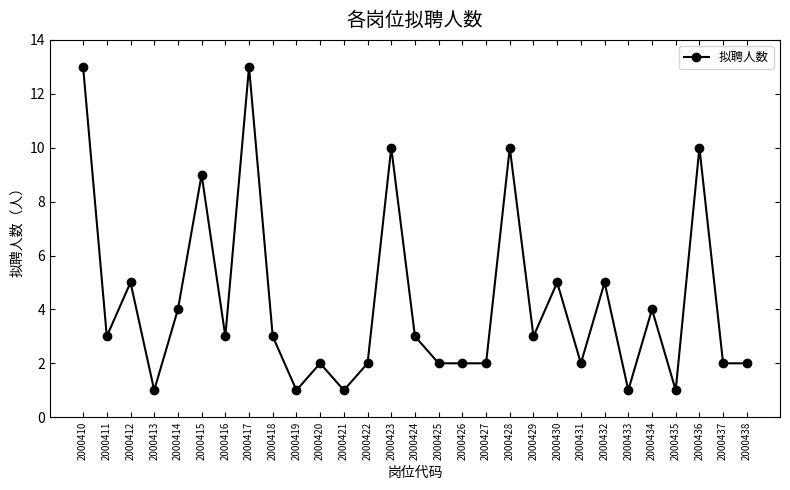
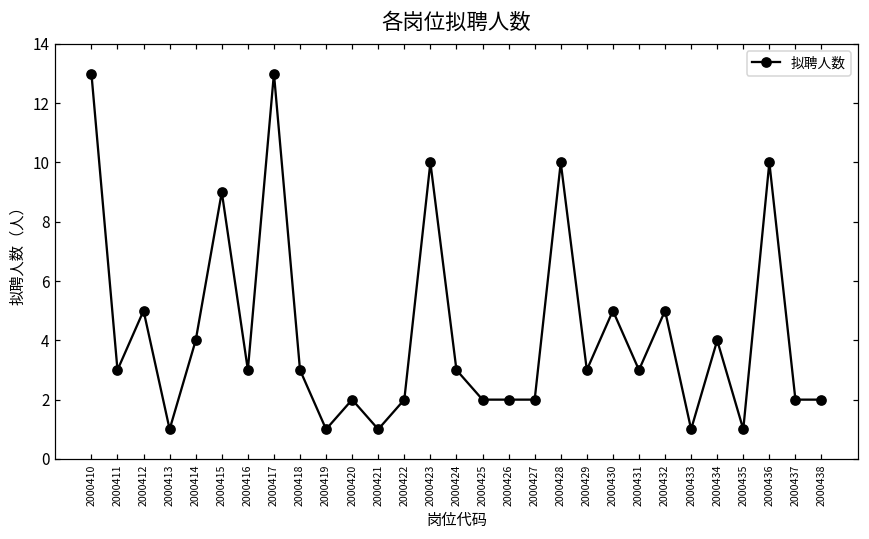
2000431: 2 -> 3
